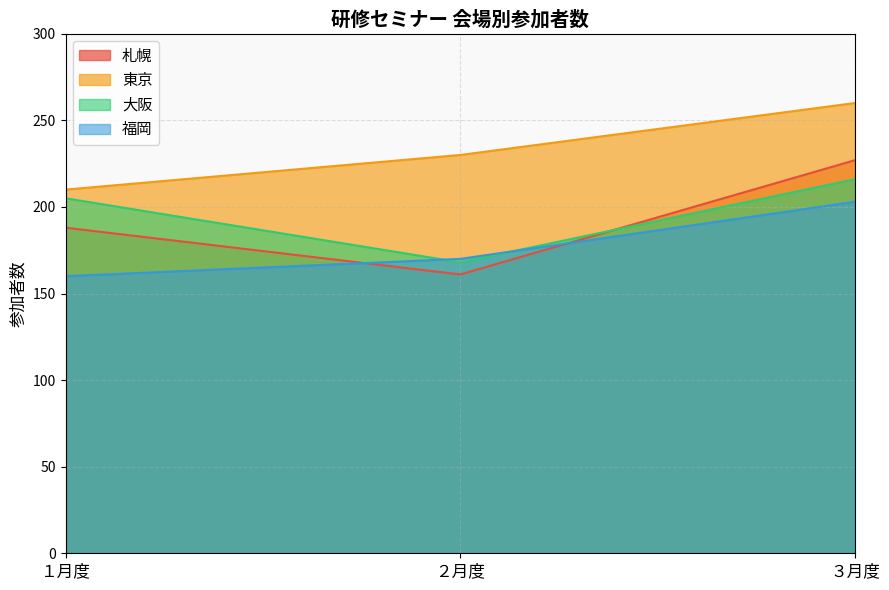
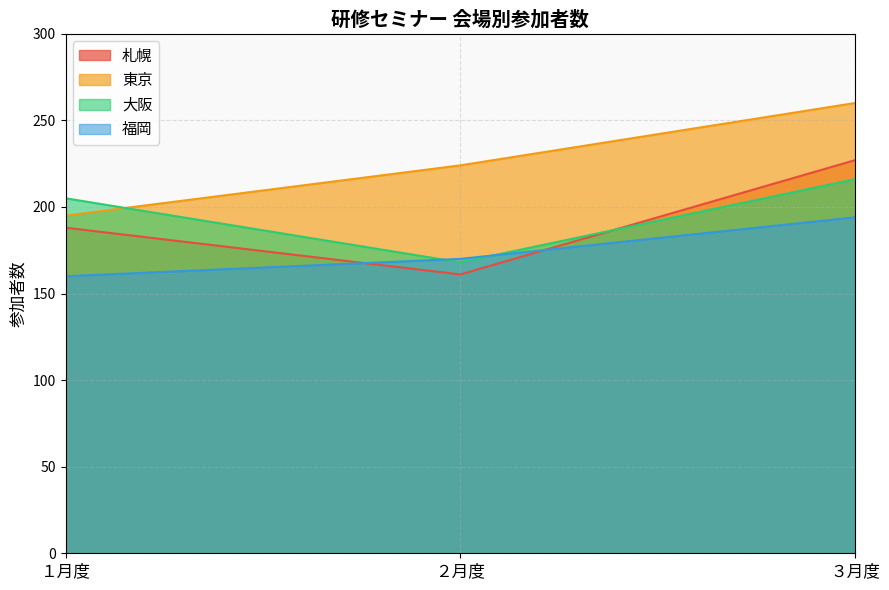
東京, １月度: 210 -> 195
東京, ２月度: 230 -> 224
福岡, ３月度: 203 -> 194
